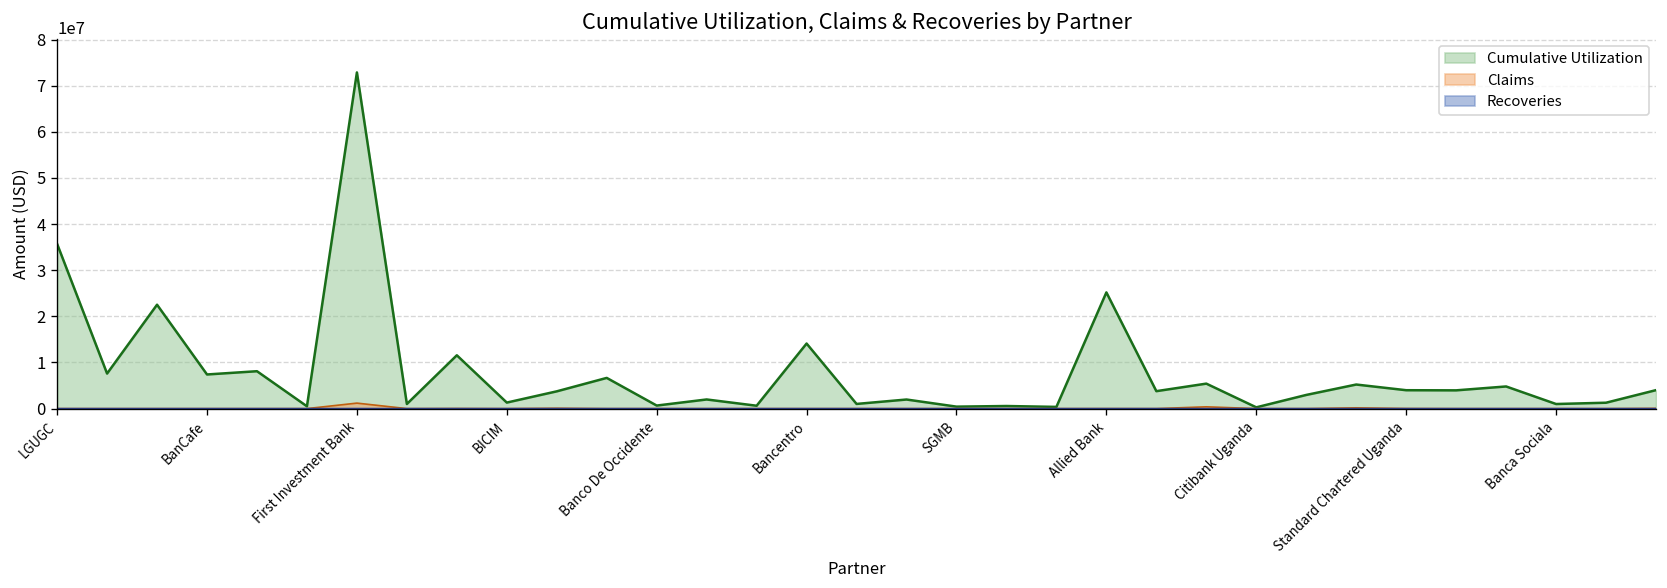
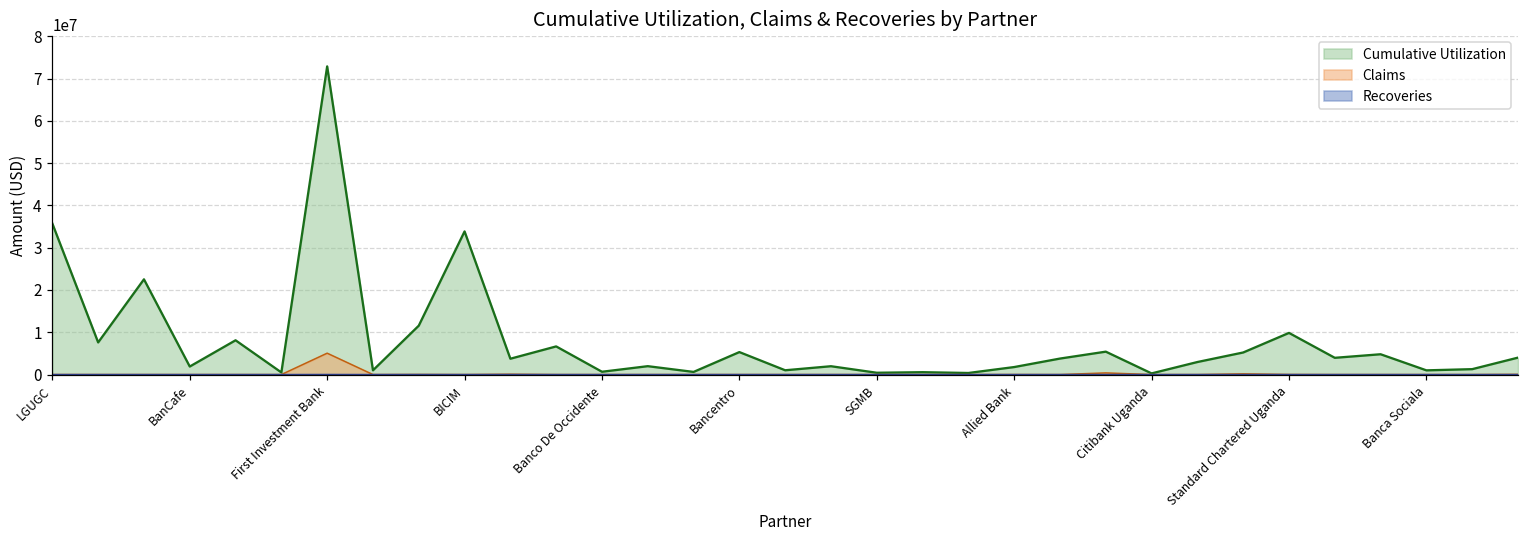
Cumulative Utilization, BanCafe: 7000000 -> 2000000
Claims, First Investment Bank: 1000000 -> 5000000
Cumulative Utilization, BICIM: 1000000 -> 34000000
Cumulative Utilization, Bancentro: 14000000 -> 5000000
Cumulative Utilization, Allied Bank: 25000000 -> 2000000
Cumulative Utilization, Standard Chartered Uganda: 4000000 -> 10000000
